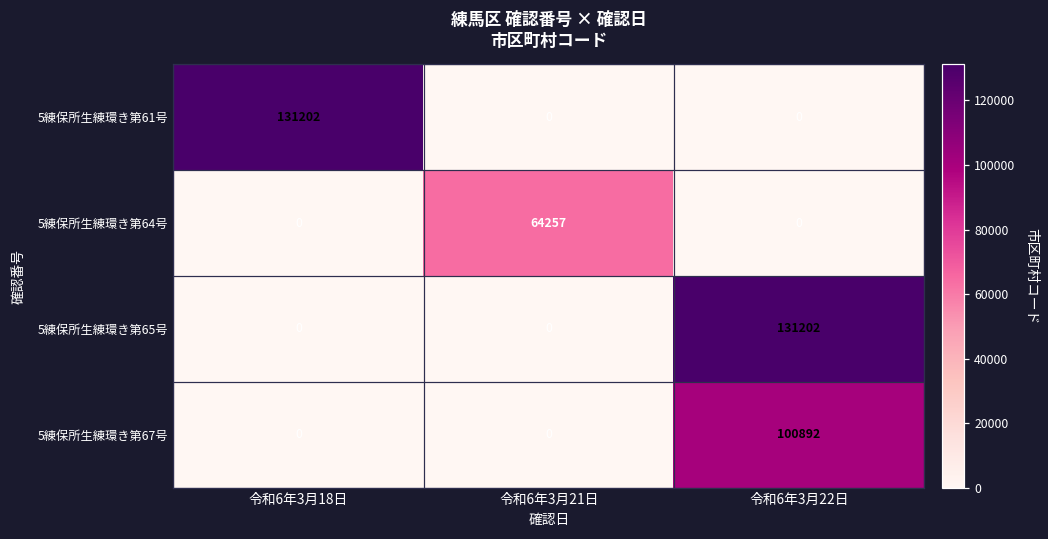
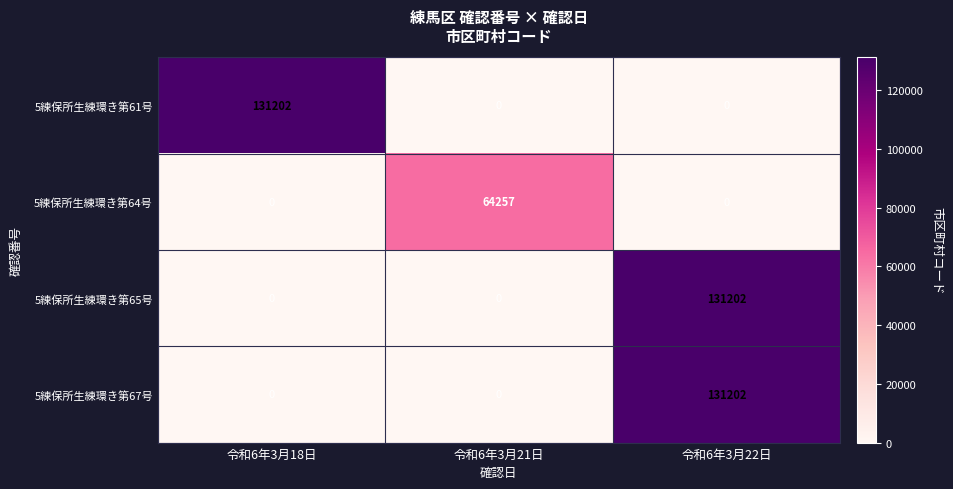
5練保所生練環き第67号, 令和6年3月22日: 100892 -> 131202
